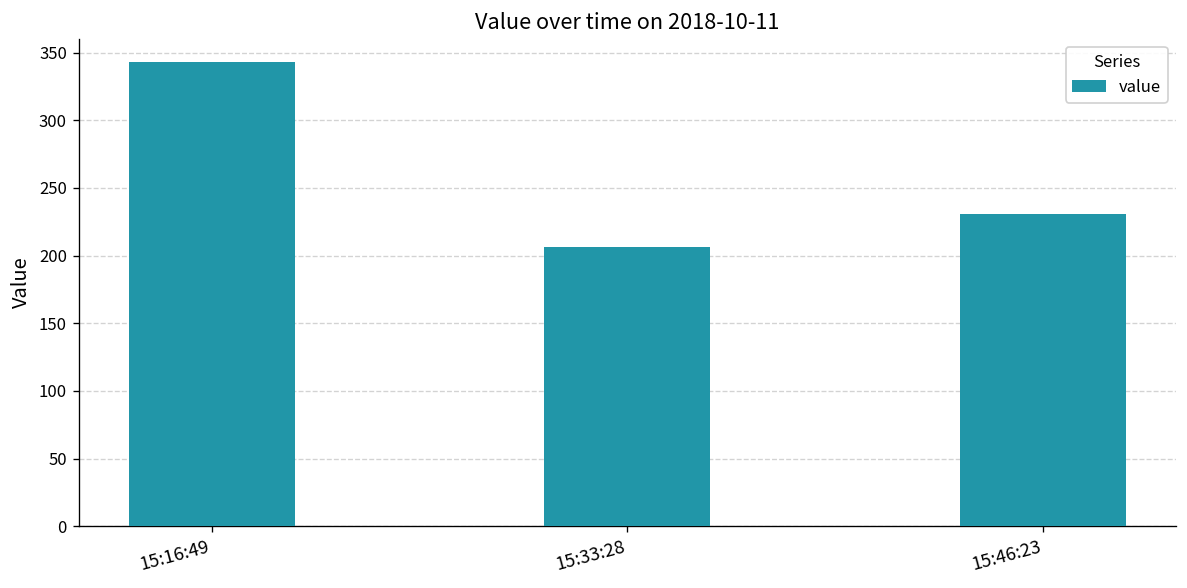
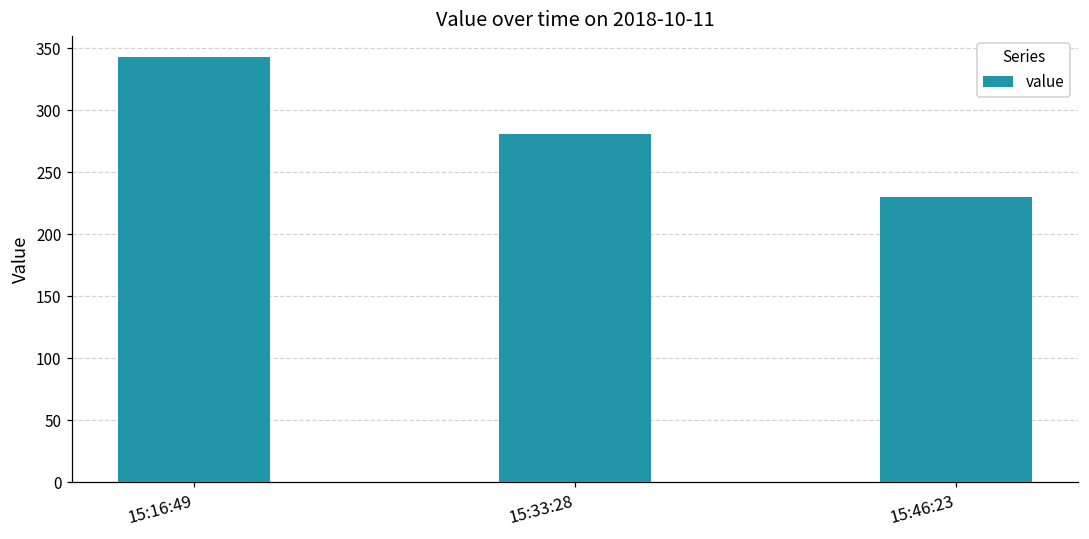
15:33:28: 206 -> 281
